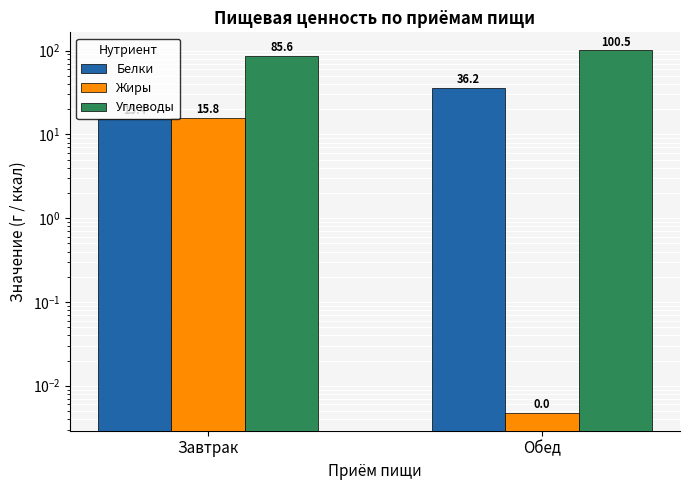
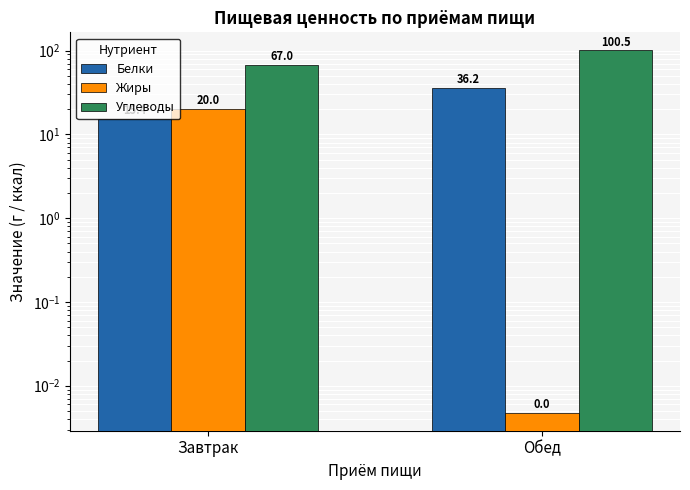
Жиры, Завтрак: 15.8 -> 20.0
Углеводы, Завтрак: 85.6 -> 67.0
